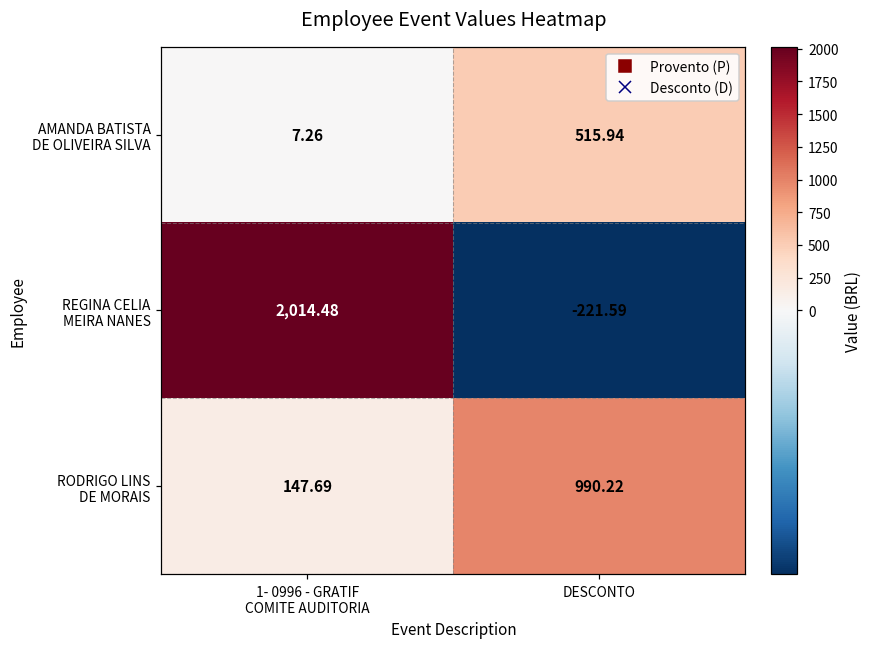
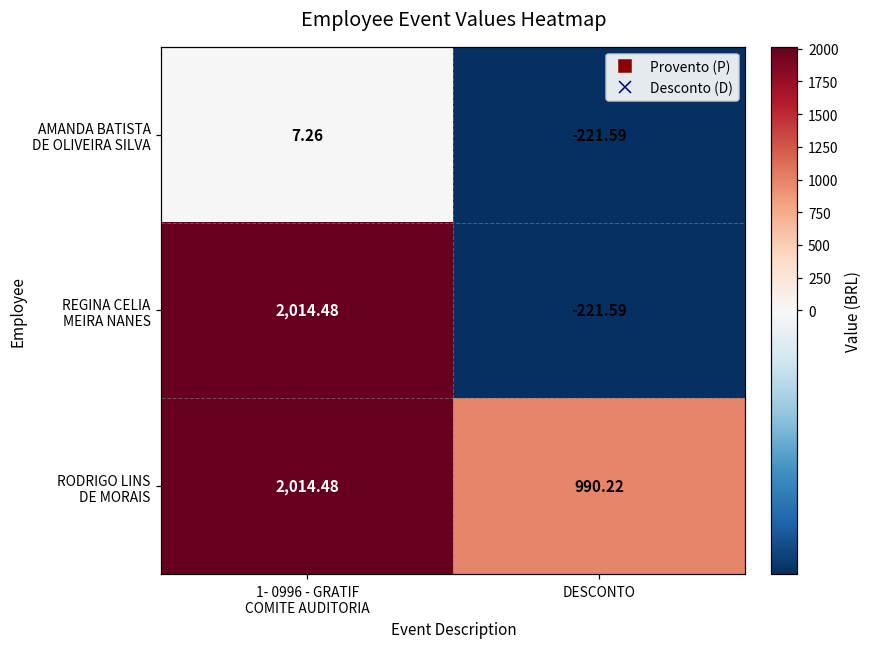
AMANDA BATISTA DE OLIVEIRA SILVA, DESCONTO: 515.94 -> -221.59
RODRIGO LINS DE MORAIS, 1- 0996 - GRATIF COMITE AUDITORIA: 147.69 -> 2,014.48
